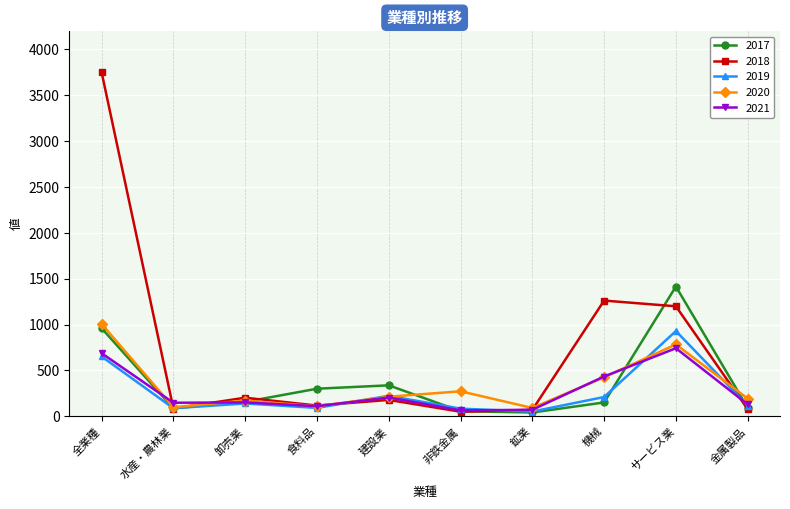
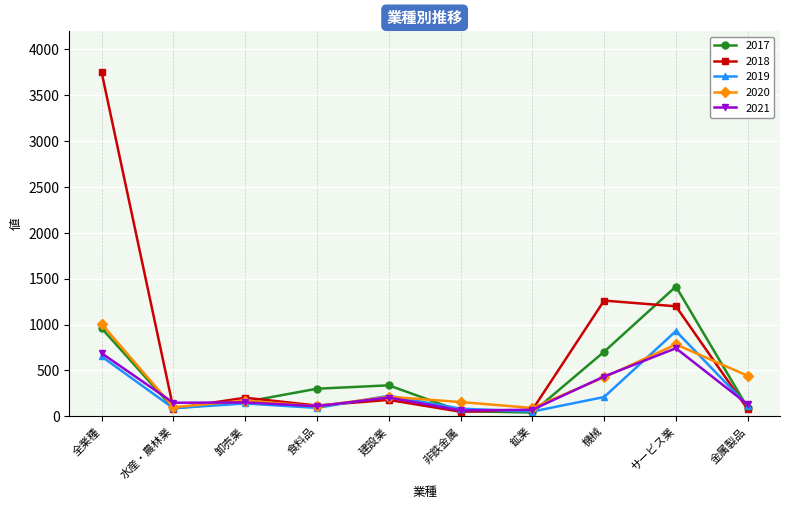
2020, 非鉄金属: 300 -> 200
2017, 機械: 200 -> 700
2020, 金属製品: 200 -> 400
